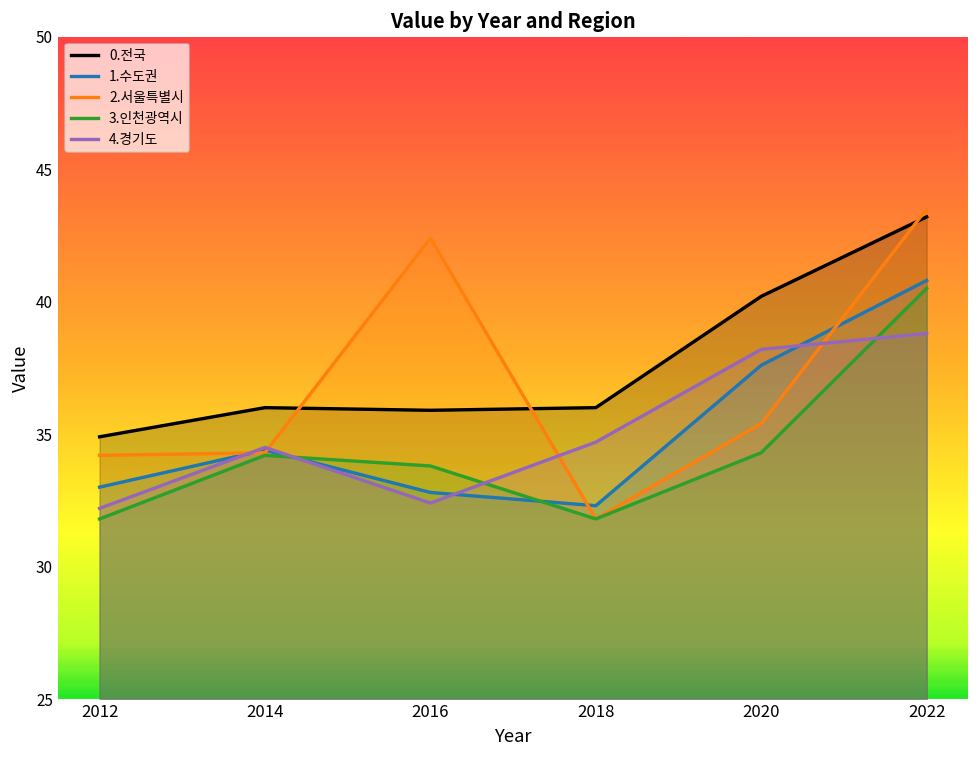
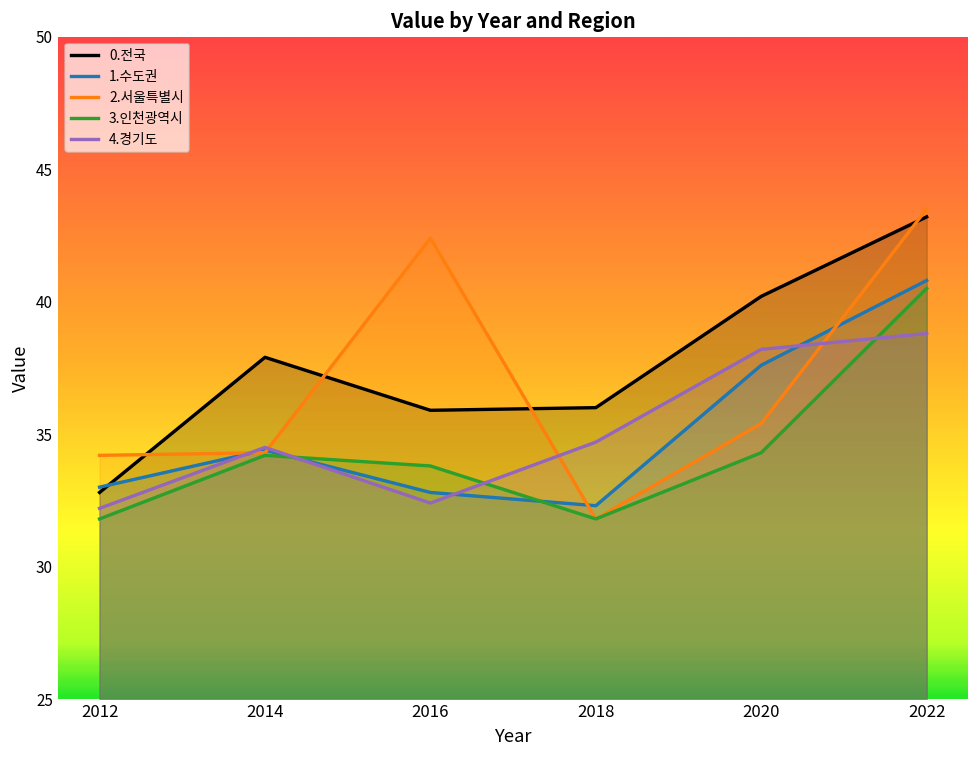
0.전국, 2012: 34.9 -> 32.8
0.전국, 2014: 36.0 -> 37.9
